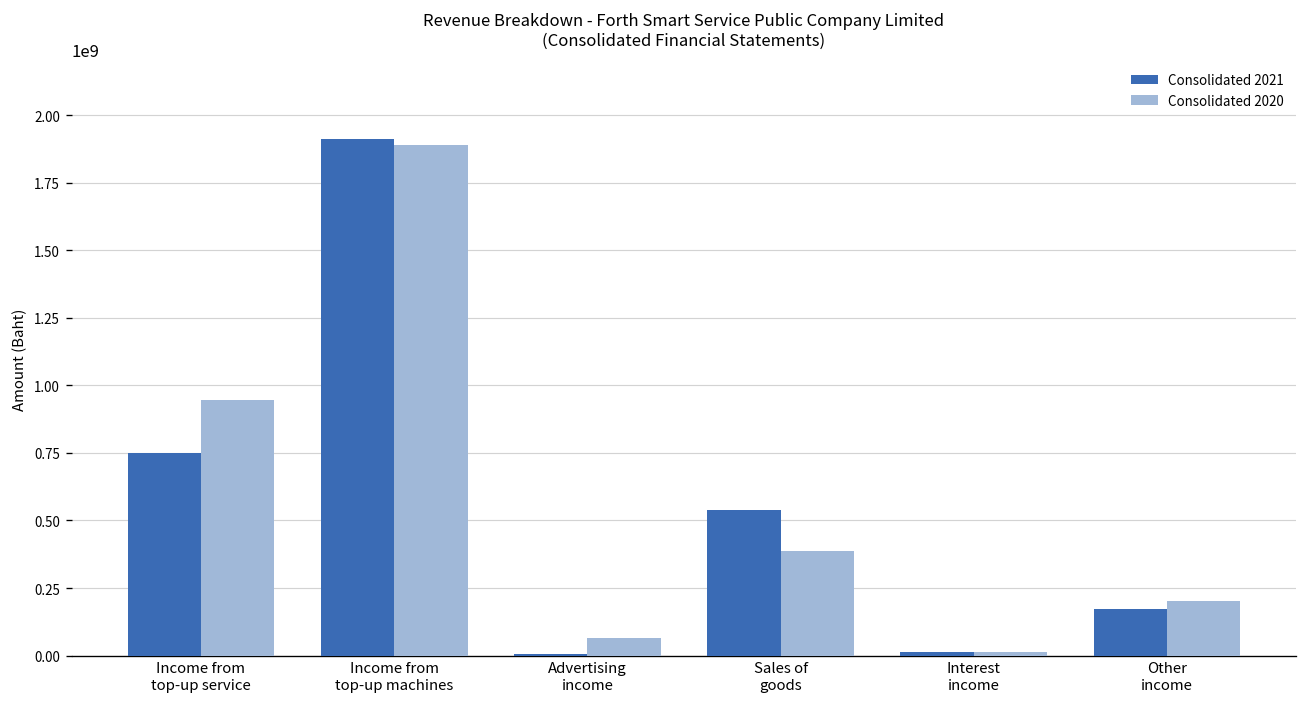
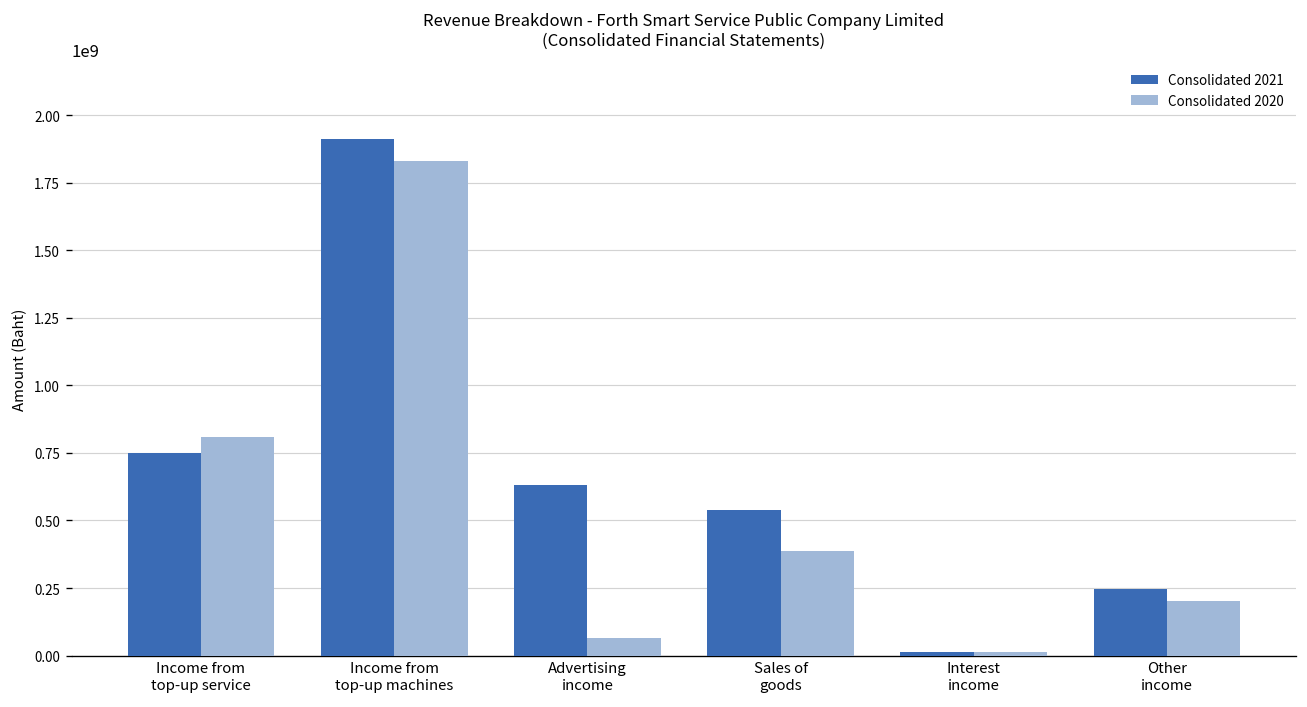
Consolidated 2020, Income from top-up service: 950000000 -> 810000000
Consolidated 2020, Income from top-up machines: 1890000000 -> 1830000000
Consolidated 2021, Advertising income: 10000000 -> 630000000
Consolidated 2021, Other income: 170000000 -> 240000000
